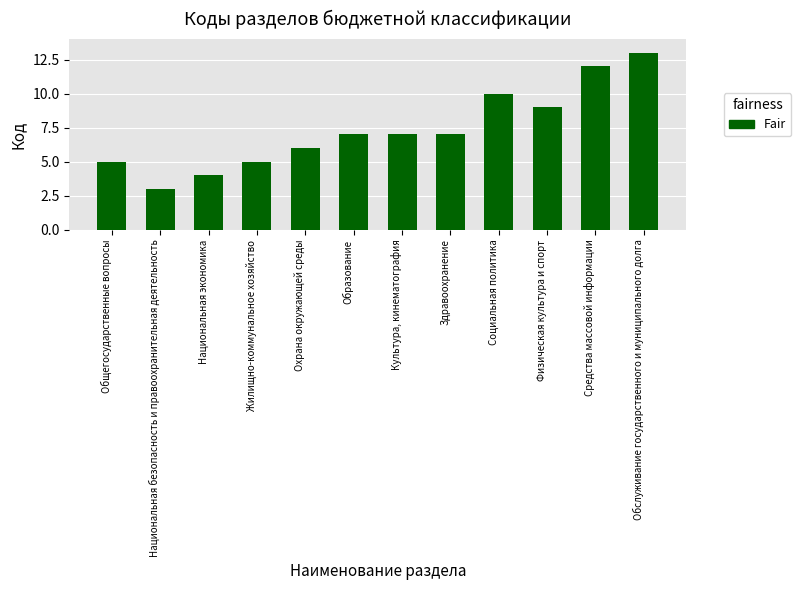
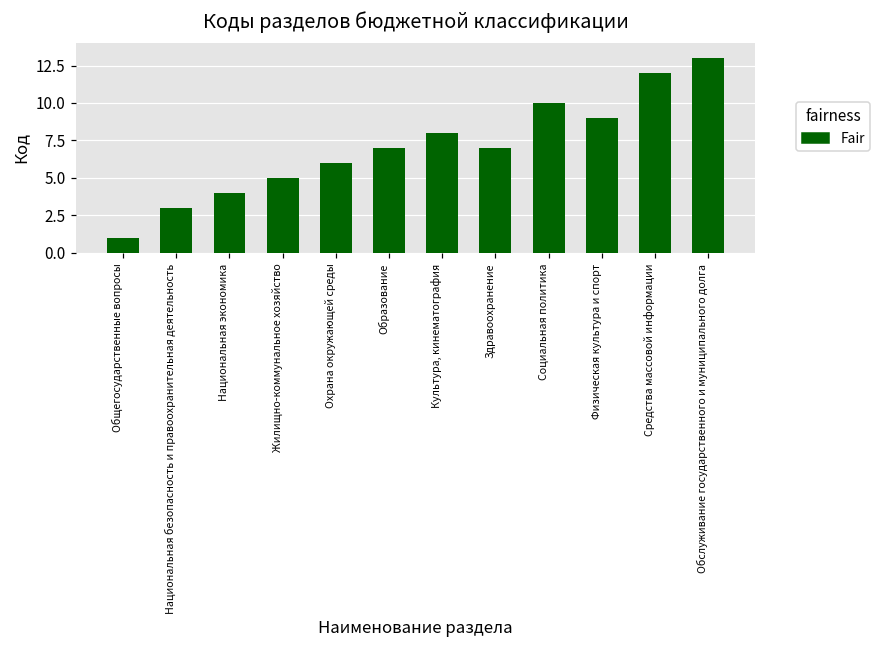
Общегосударственные вопросы: 5 -> 1
Культура, кинематография: 7 -> 8
